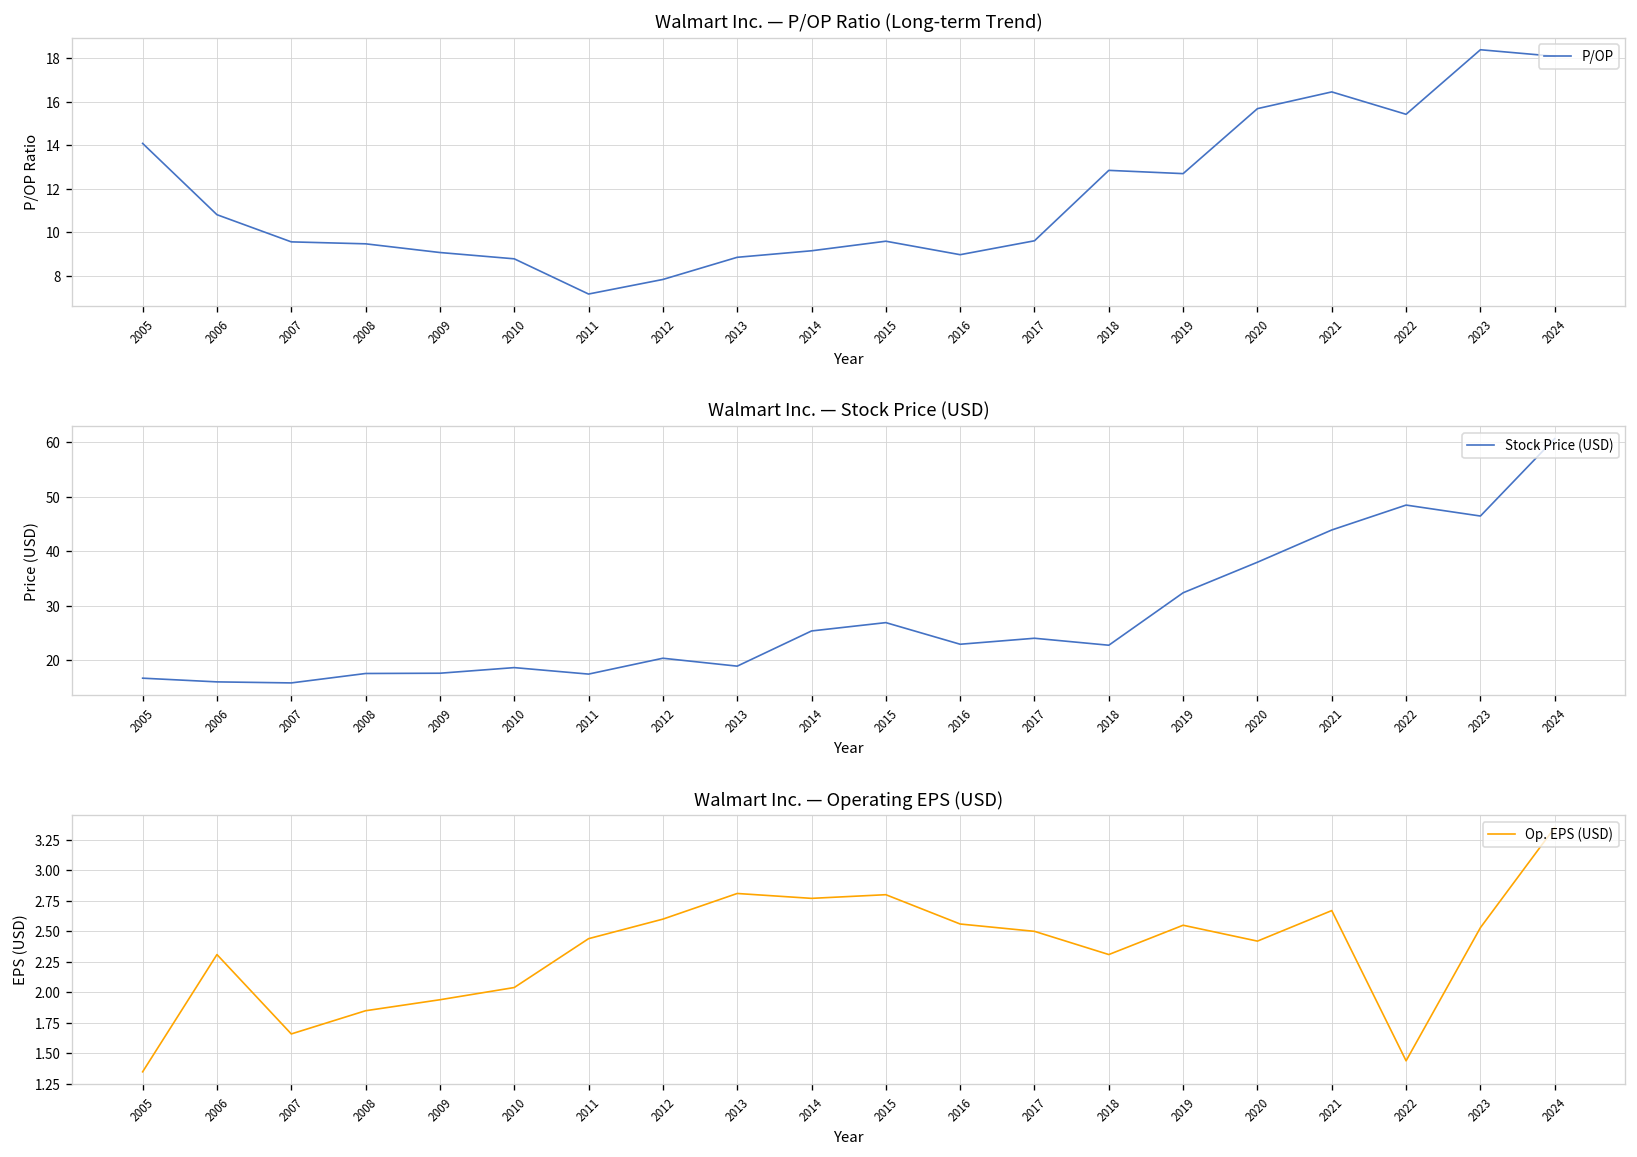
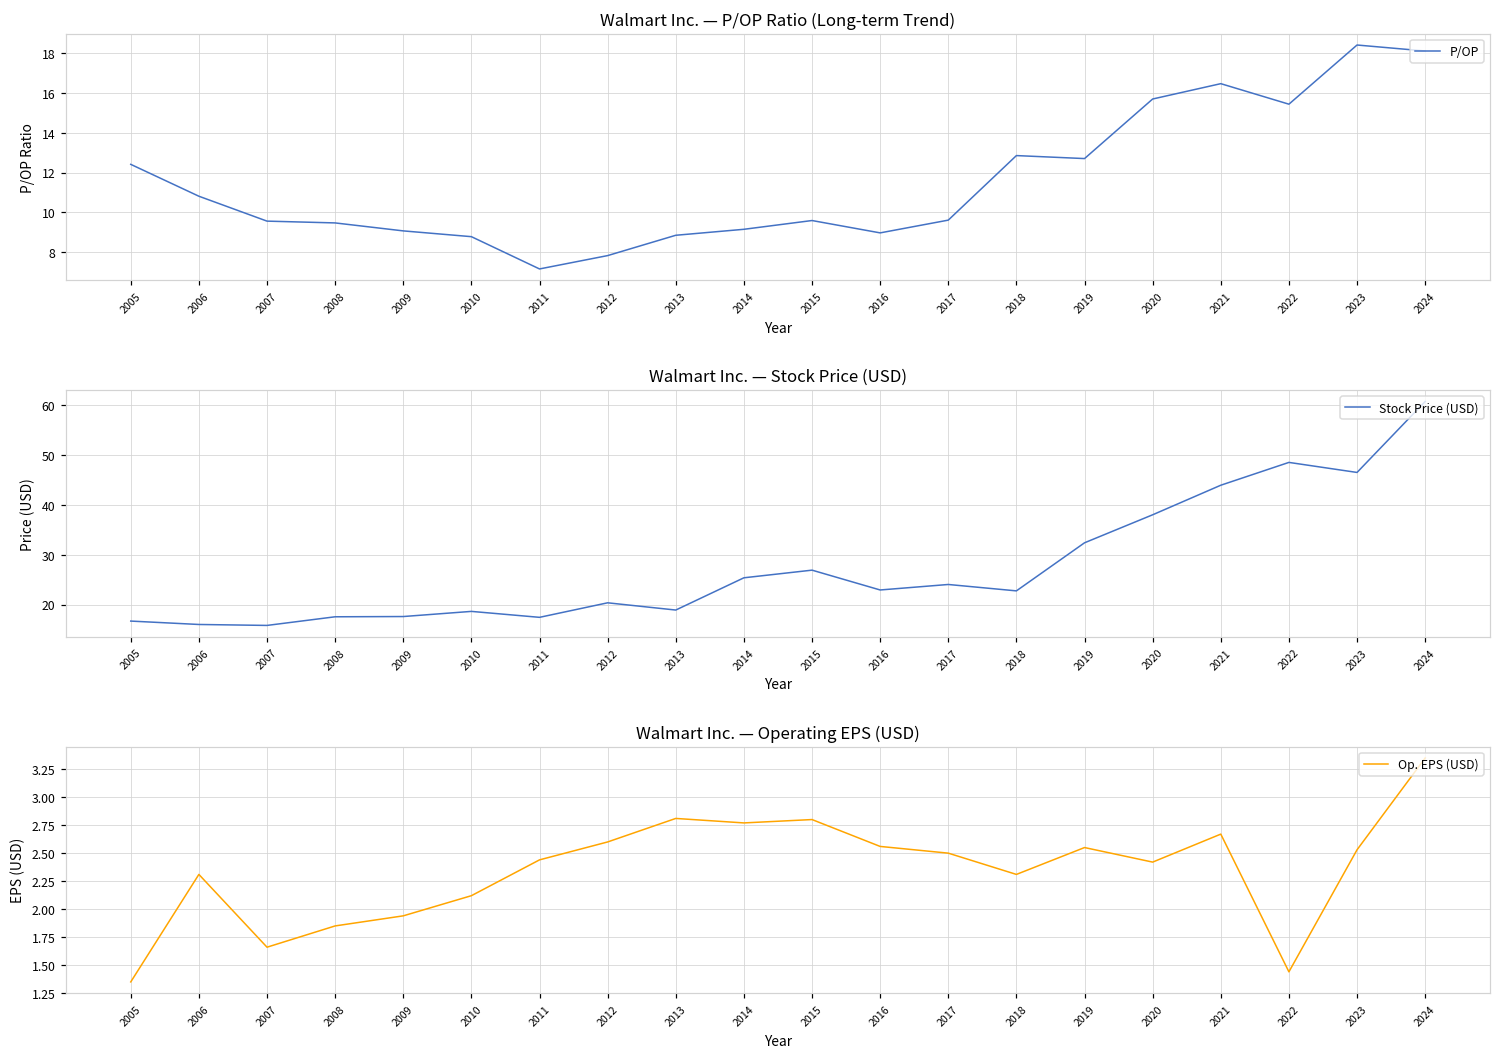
Walmart Inc. — P/OP Ratio (Long-term Trend), 2005: 14.1 -> 12.4
Walmart Inc. — Operating EPS (USD), 2010: 2.04 -> 2.12
